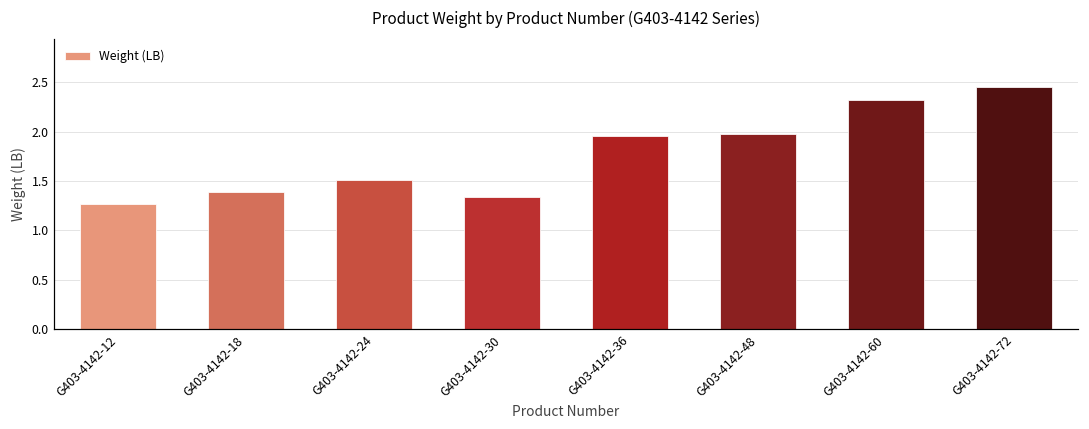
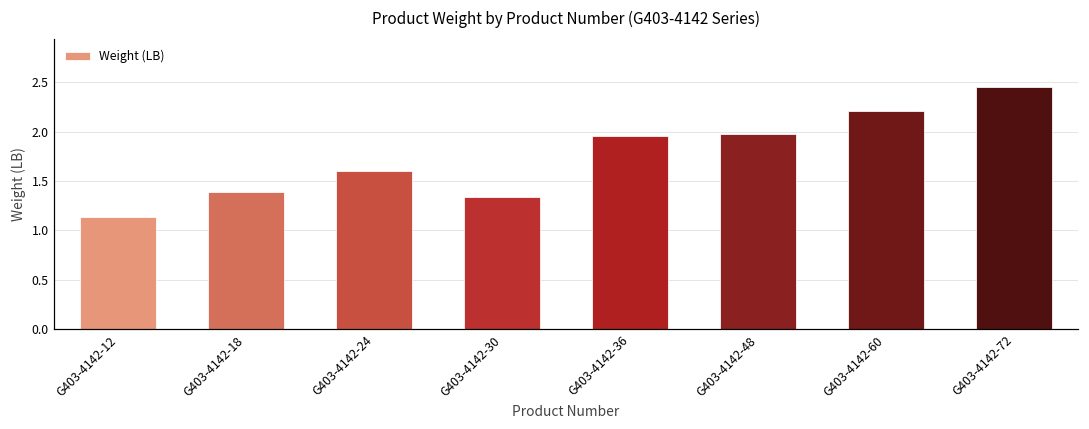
G403-4142-12: 1.3 -> 1.1
G403-4142-24: 1.5 -> 1.6
G403-4142-60: 2.3 -> 2.2
